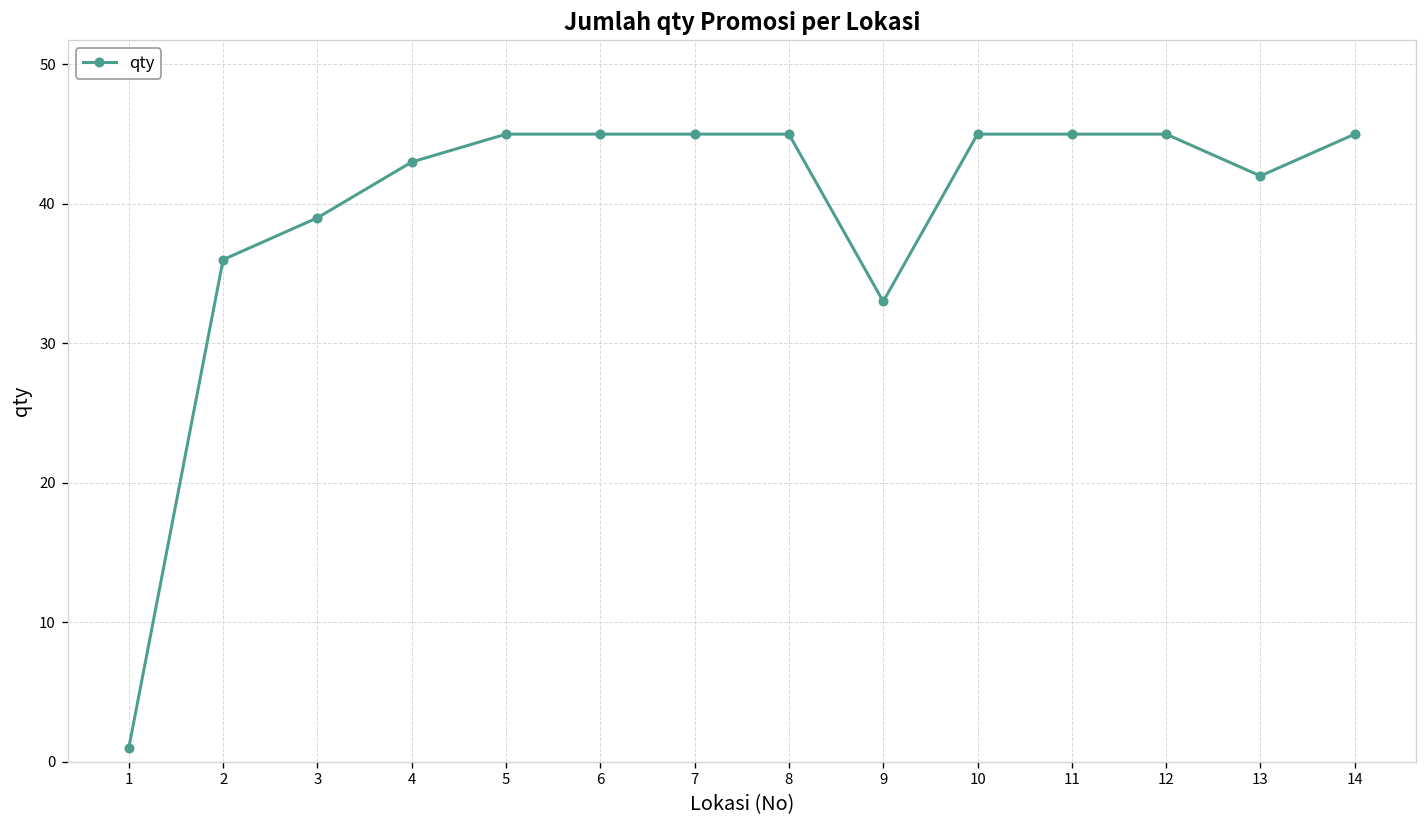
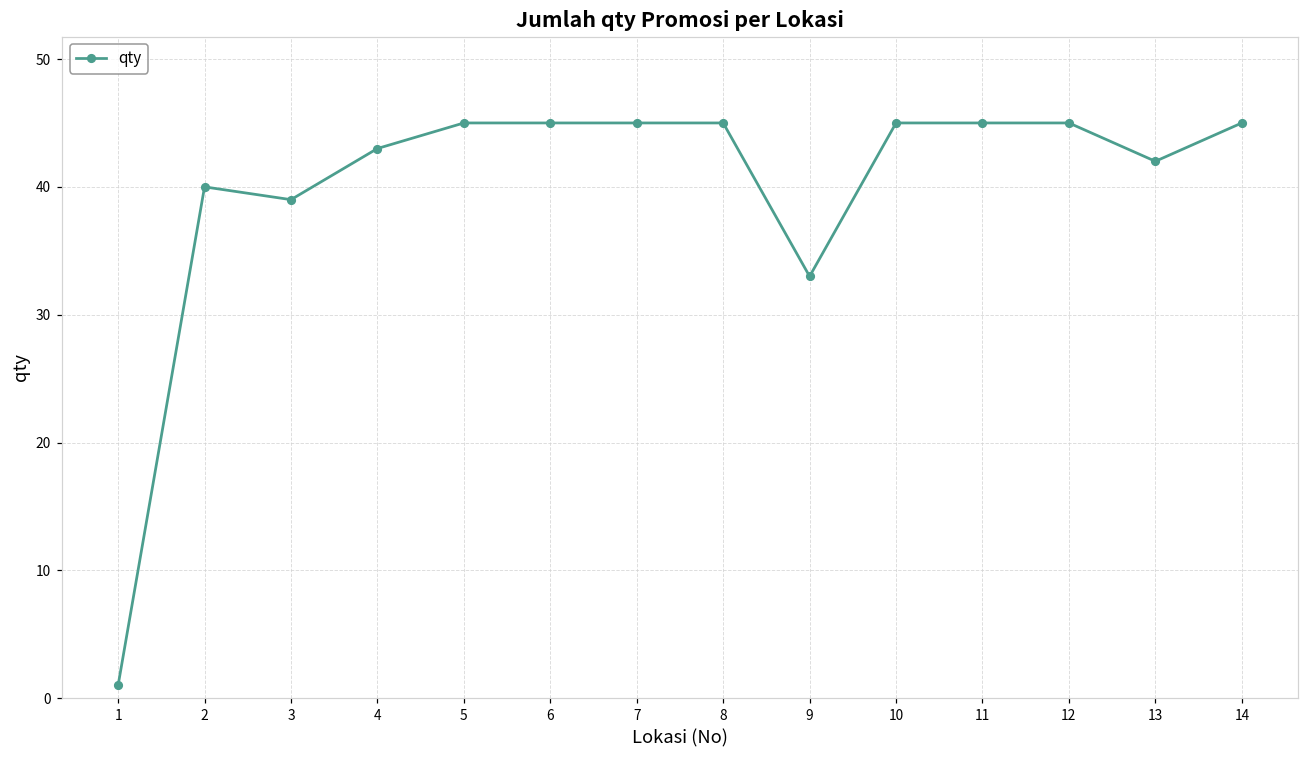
2: 36 -> 40
